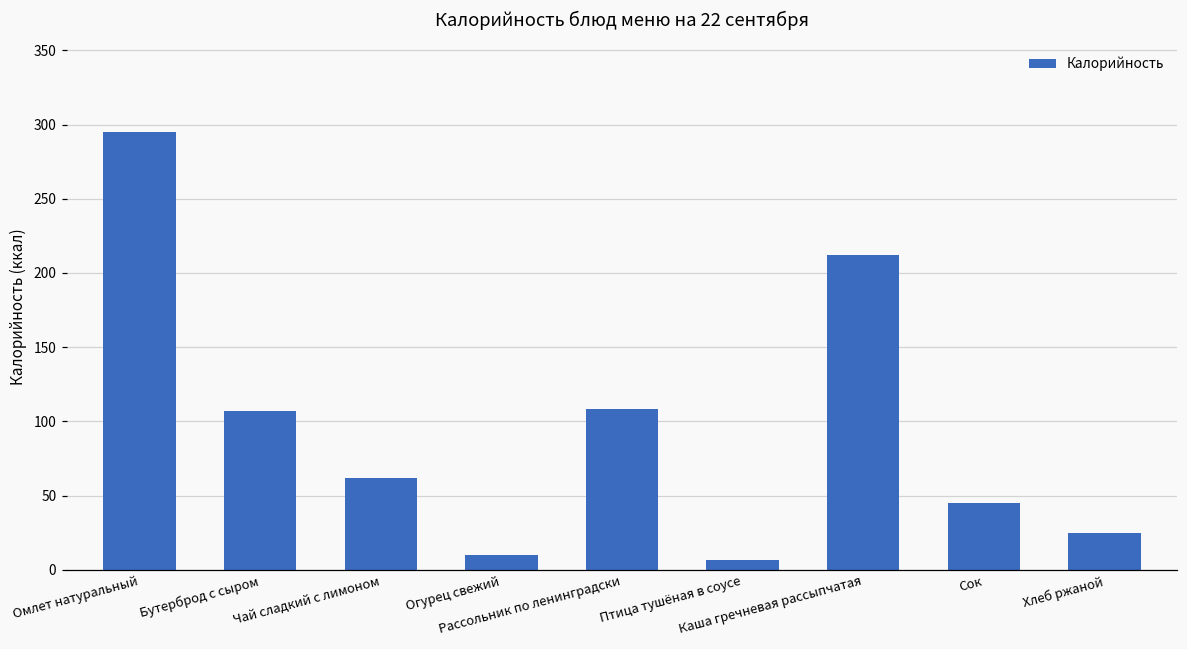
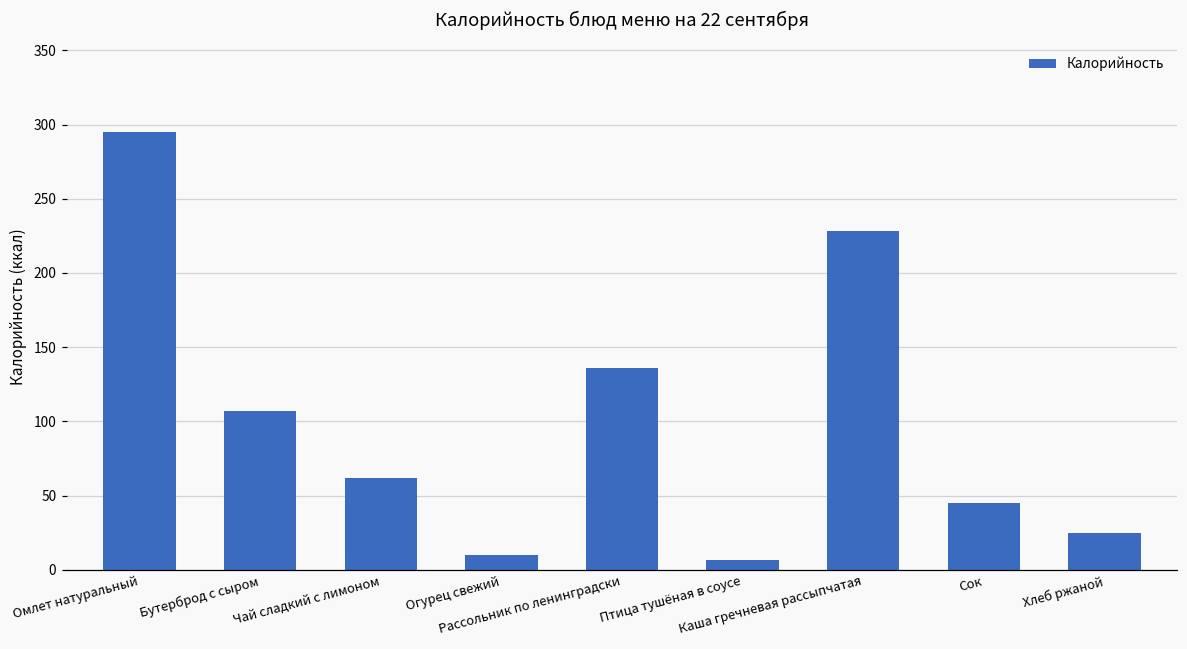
Рассольник по ленинградски: 108 -> 136
Каша гречневая рассыпчатая: 212 -> 228
